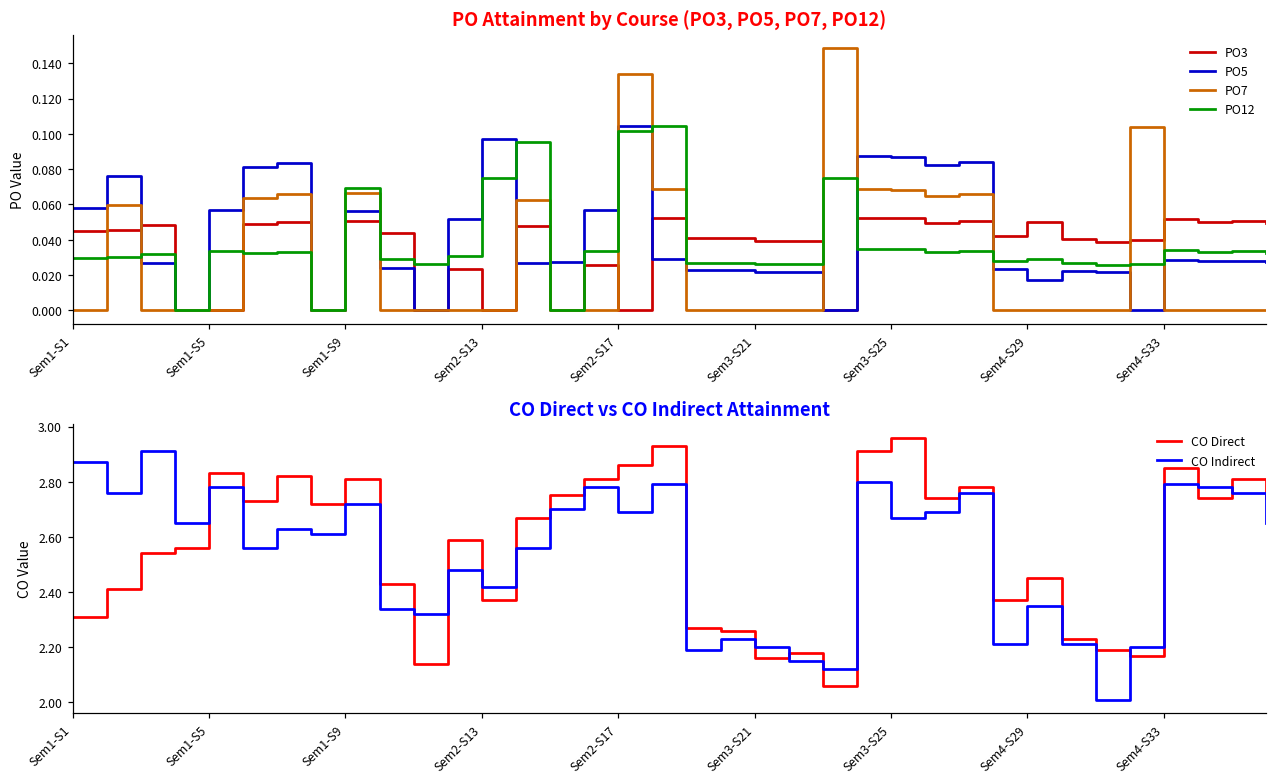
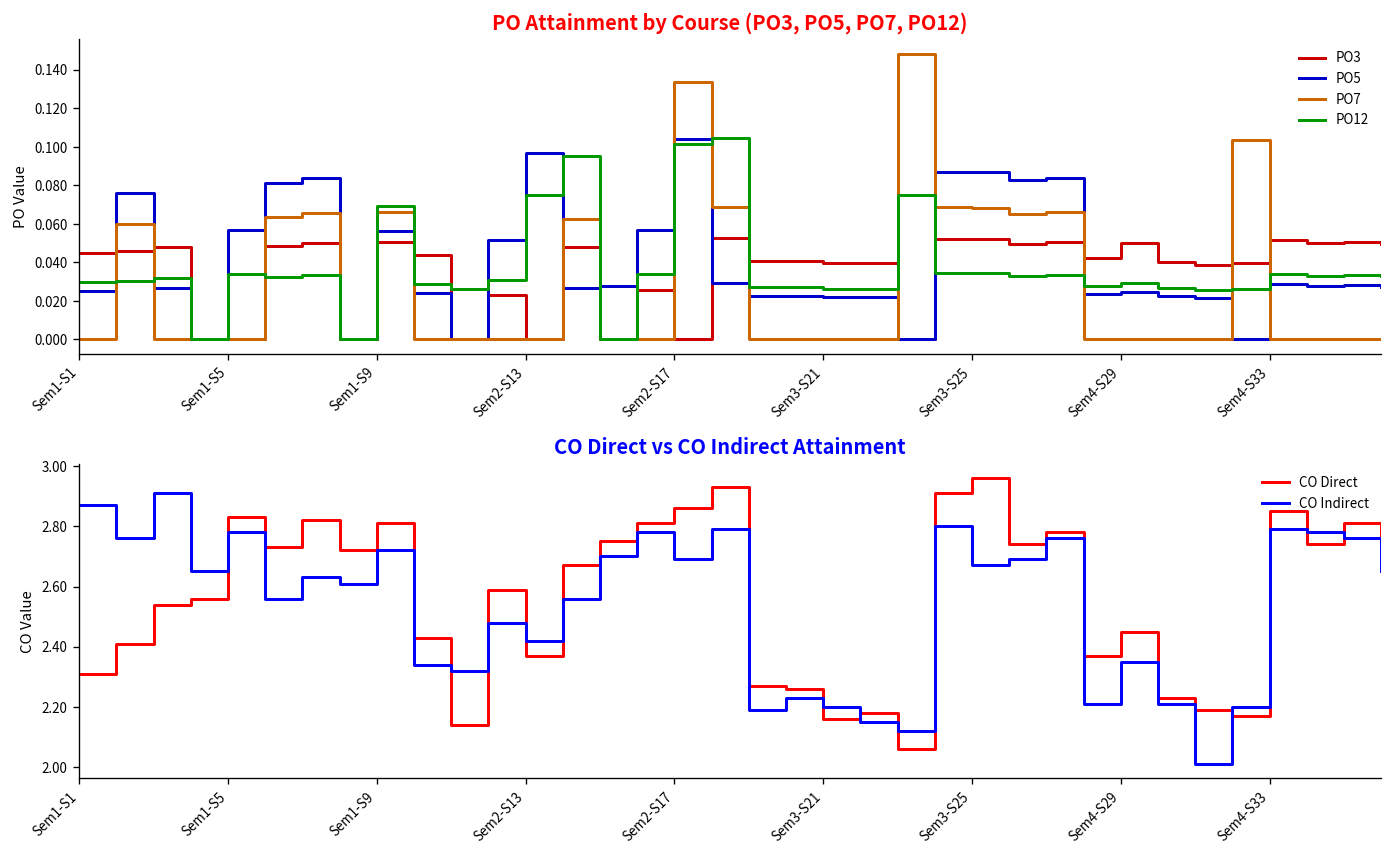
PO Attainment by Course (PO3, PO5, PO7, PO12), PO5, Sem1-S1: 0.058 -> 0.025
PO Attainment by Course (PO3, PO5, PO7, PO12), PO5, Sem4-S29: 0.017 -> 0.024
